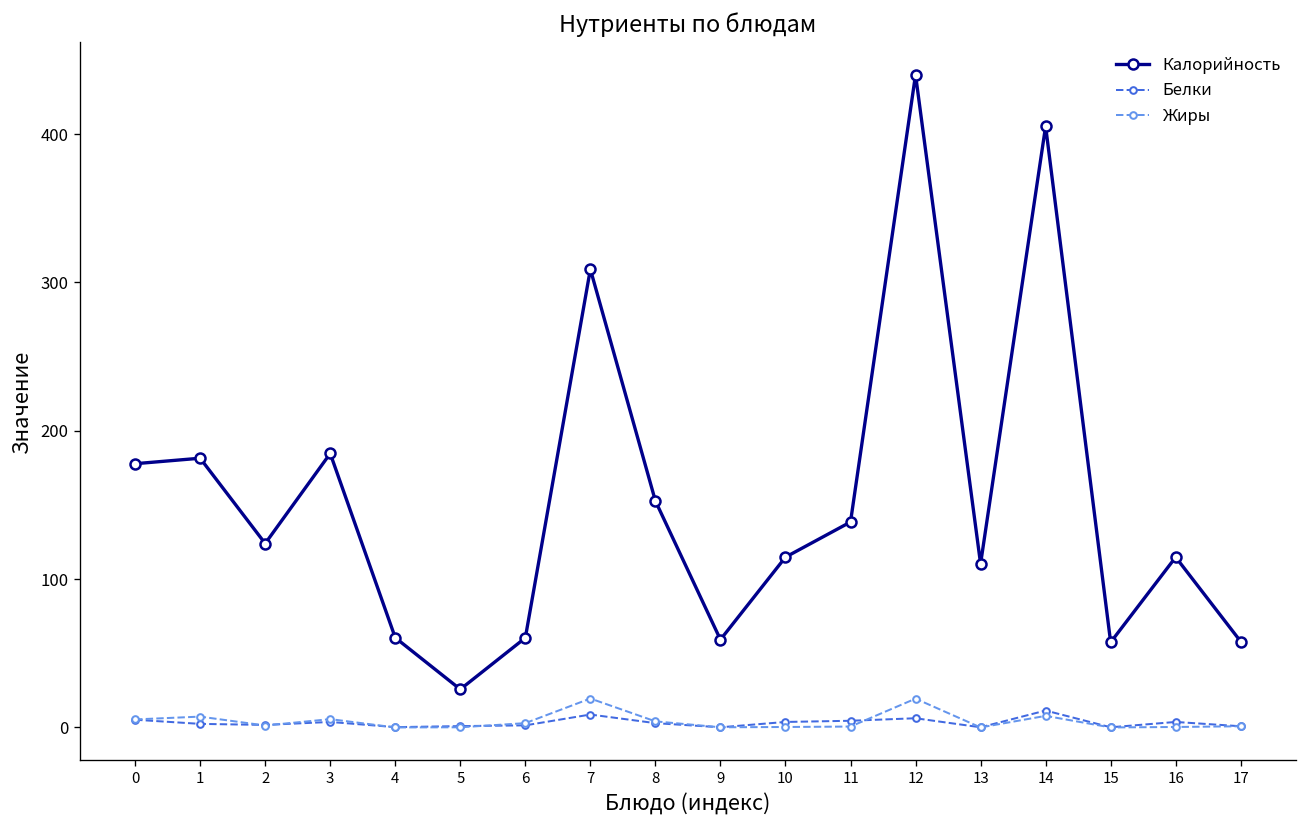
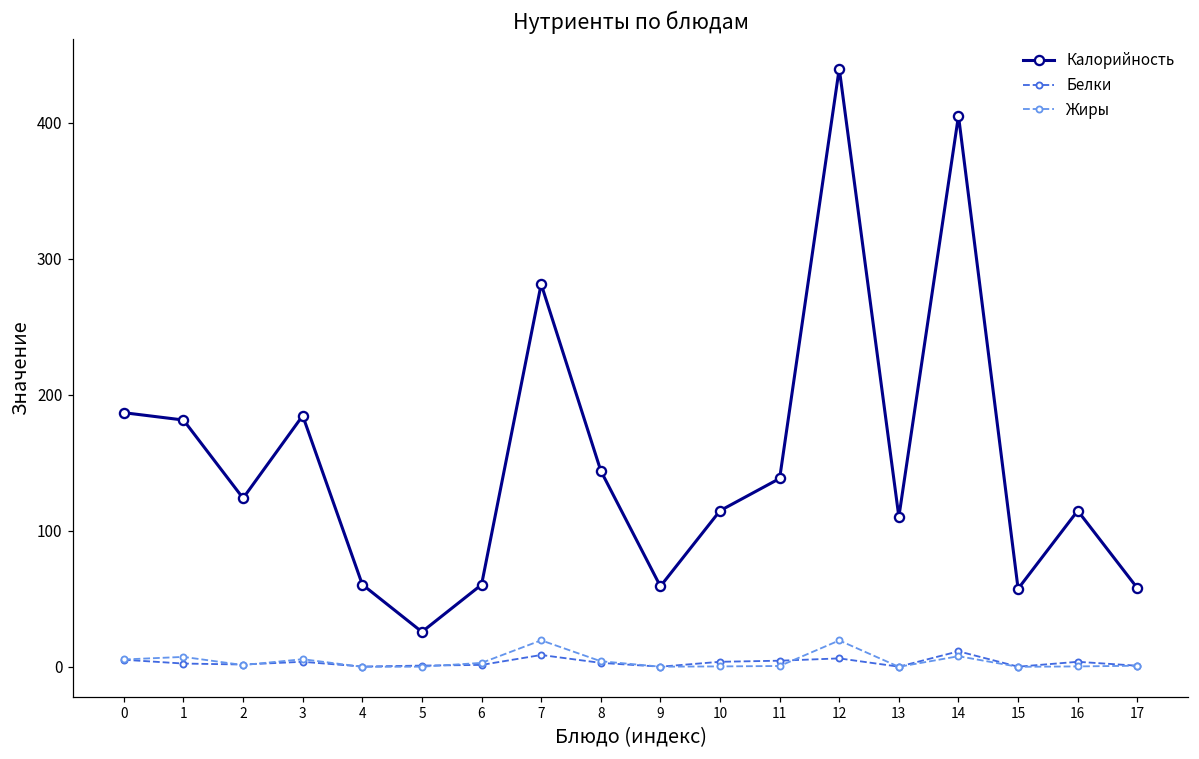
Калорийность, 0: 178 -> 187
Калорийность, 7: 309 -> 282
Калорийность, 8: 153 -> 144
